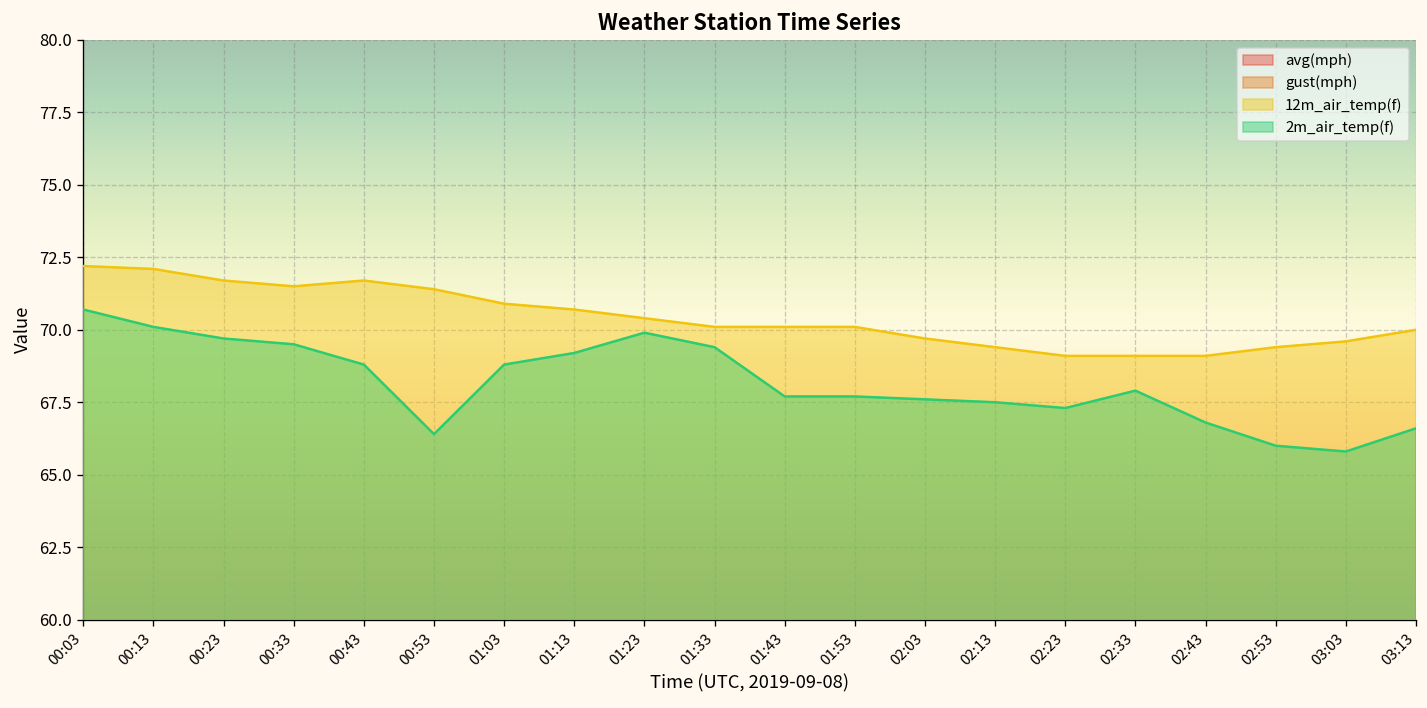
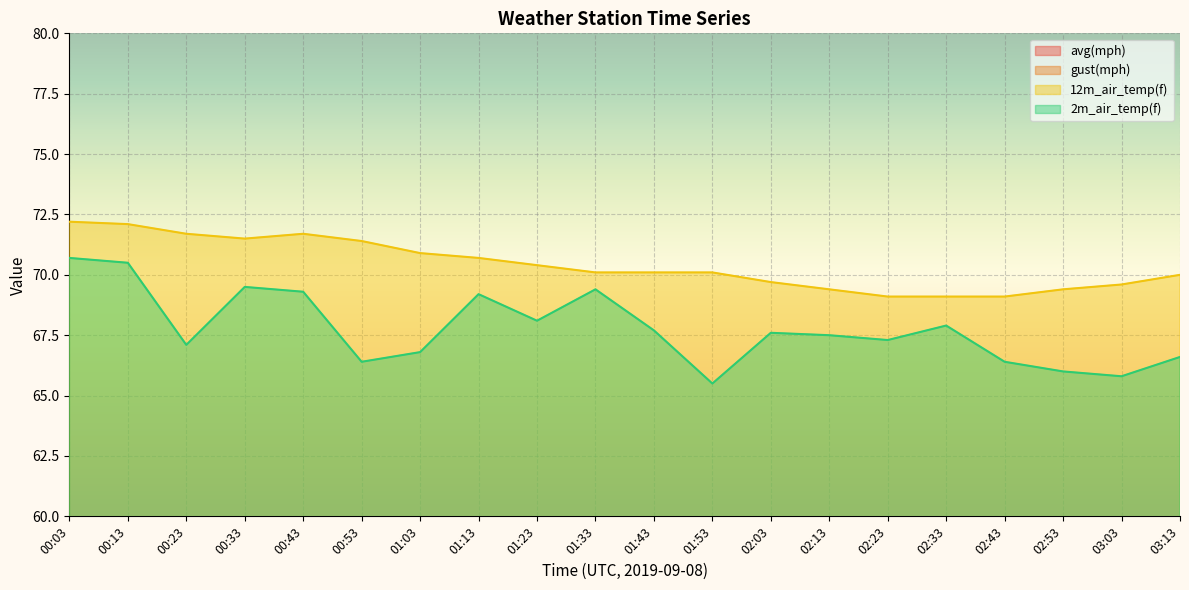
2m_air_temp(f), 00:13: 70.1 -> 70.5
2m_air_temp(f), 00:23: 69.7 -> 67.1
2m_air_temp(f), 00:43: 68.8 -> 69.3
2m_air_temp(f), 01:03: 68.8 -> 66.8
2m_air_temp(f), 01:23: 69.9 -> 68.1
2m_air_temp(f), 01:53: 67.7 -> 65.5
2m_air_temp(f), 02:43: 66.8 -> 66.4
